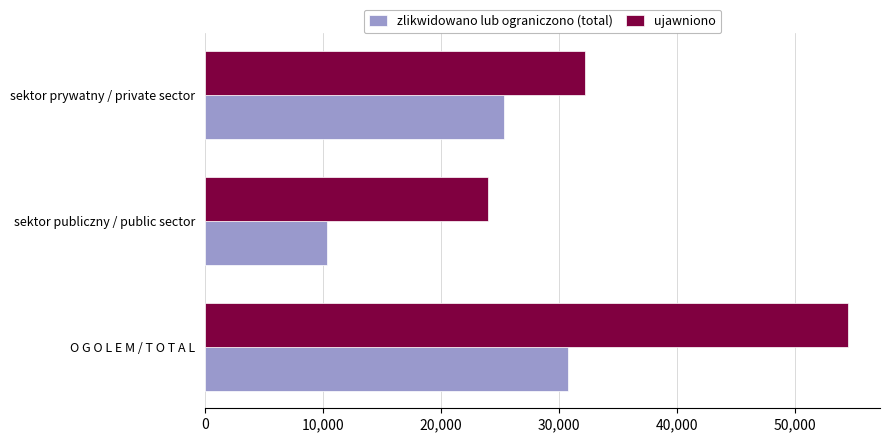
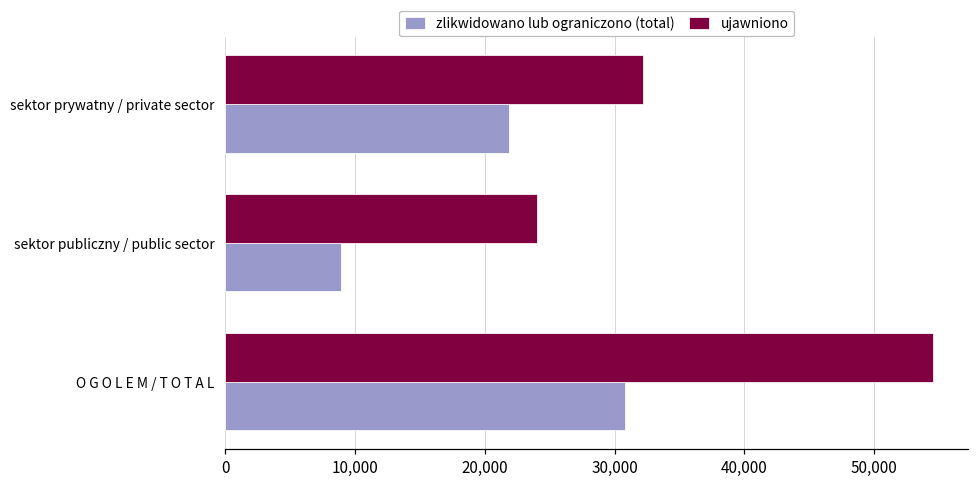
zlikwidowano lub ograniczono (total), sektor prywatny / private sector: 25,400 -> 21,900
zlikwidowano lub ograniczono (total), sektor publiczny / public sector: 10,300 -> 9,000
